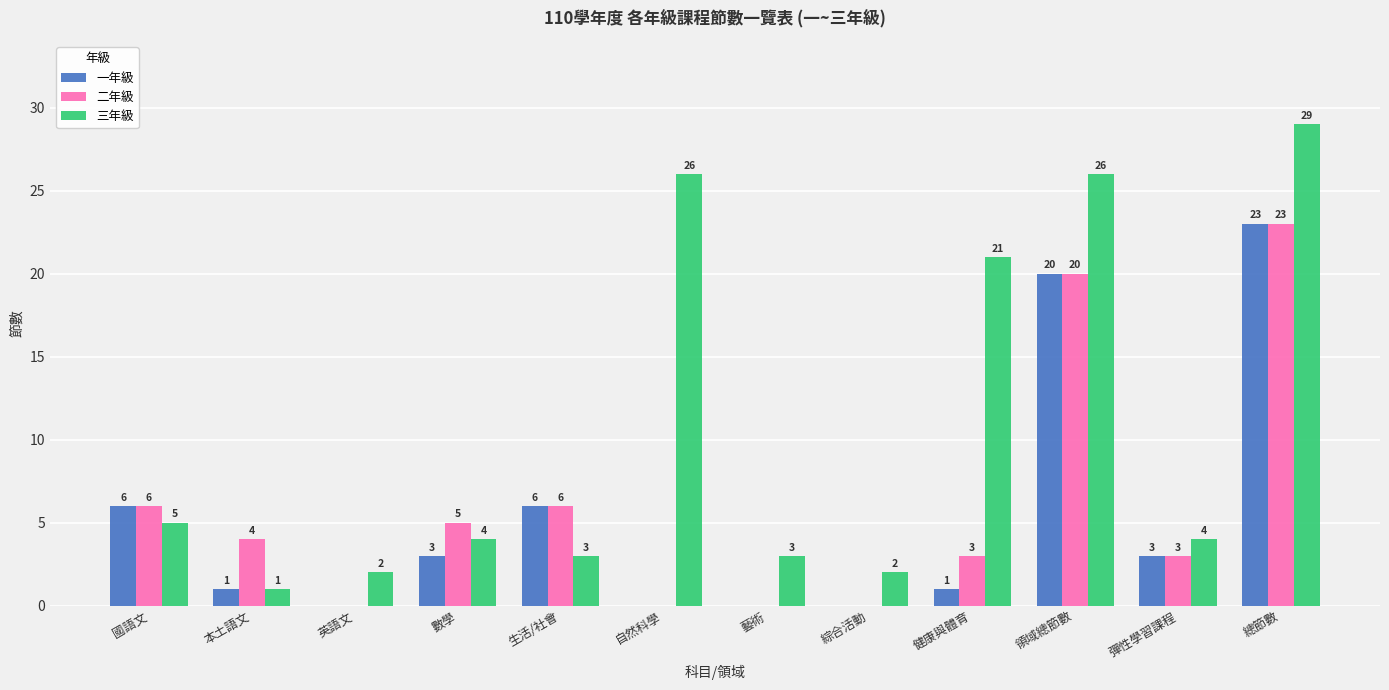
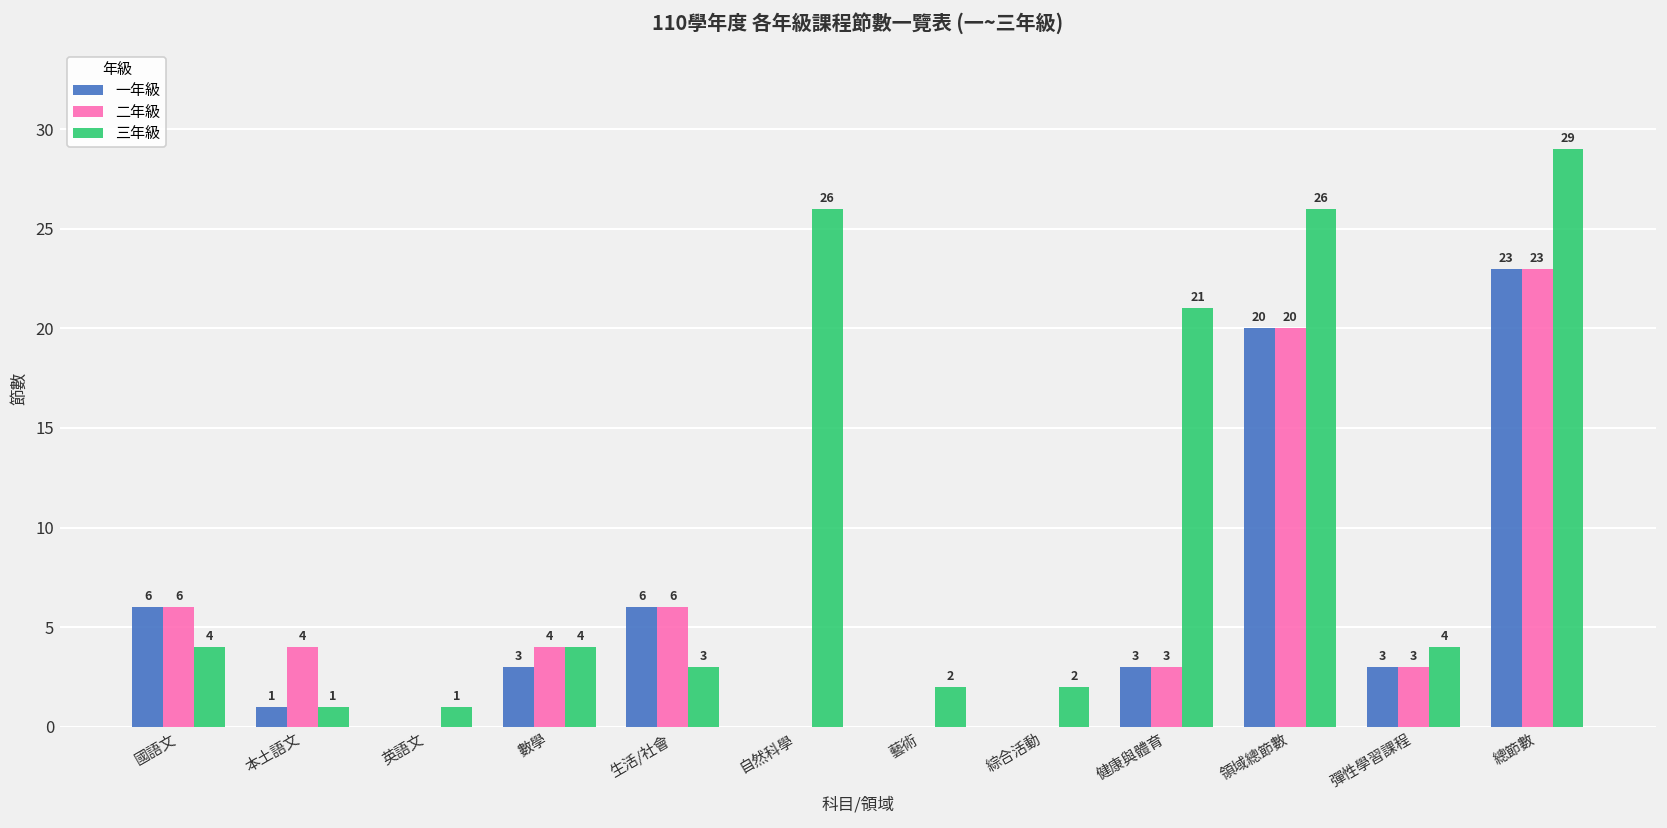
三年級, 國語文: 5 -> 4
三年級, 英語文: 2 -> 1
二年級, 數學: 5 -> 4
三年級, 藝術: 3 -> 2
一年級, 健康與體育: 1 -> 3
